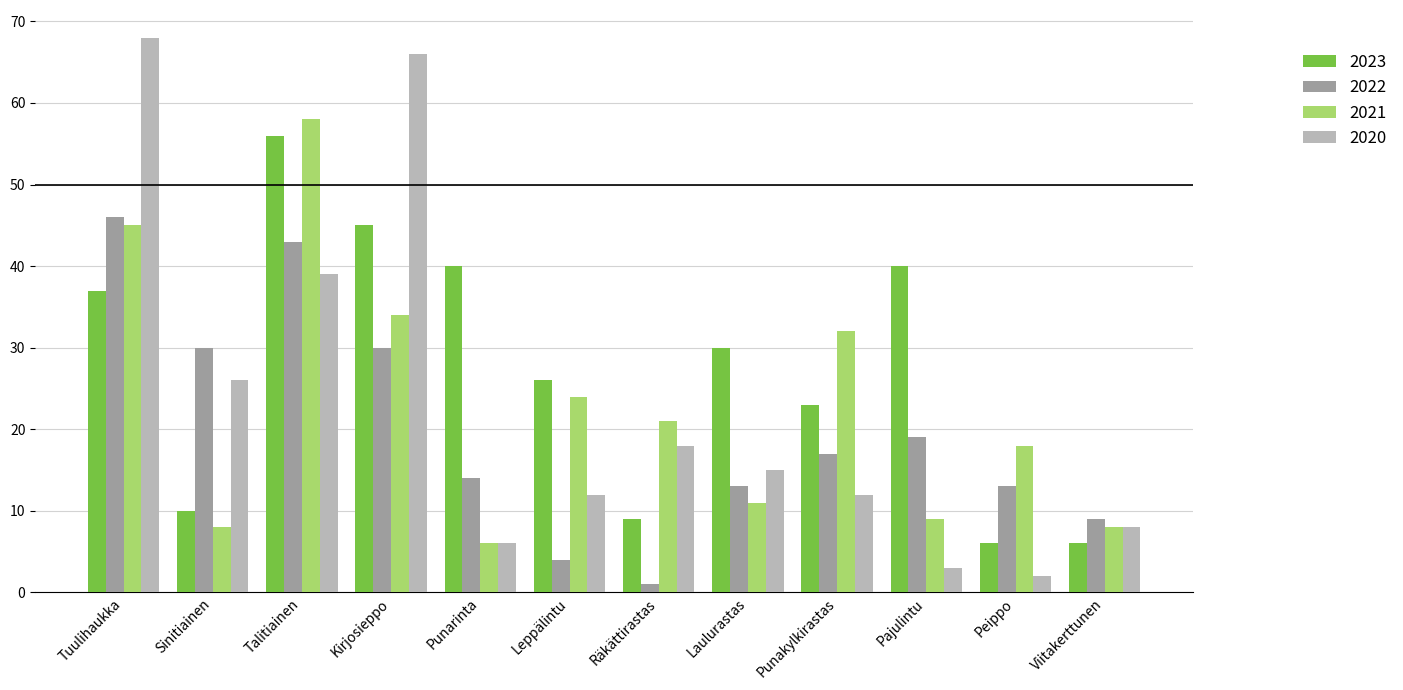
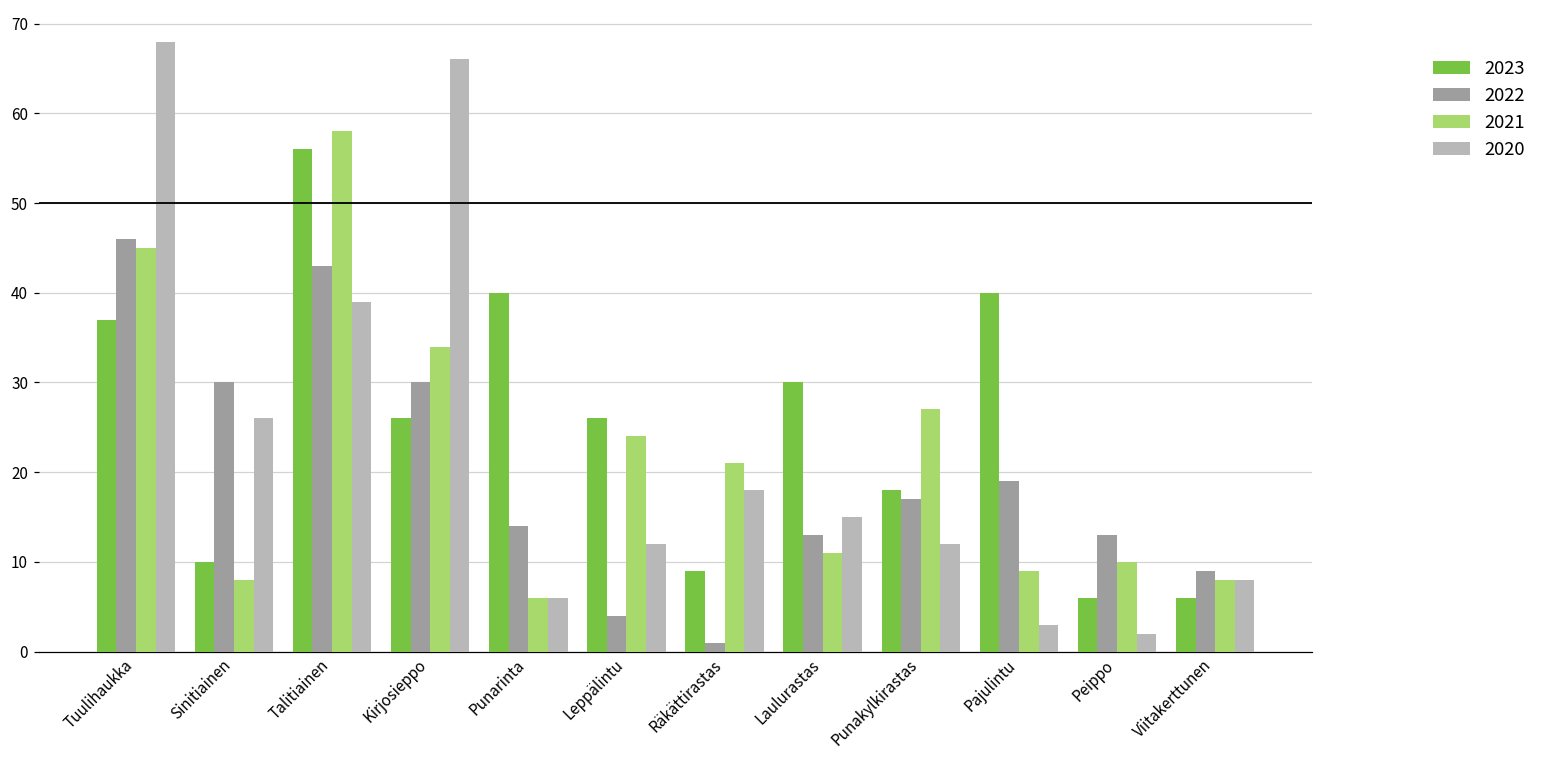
2023, Kirjosieppo: 45 -> 26
2023, Punakylkirastas: 23 -> 18
2021, Punakylkirastas: 32 -> 27
2021, Peippo: 18 -> 10
